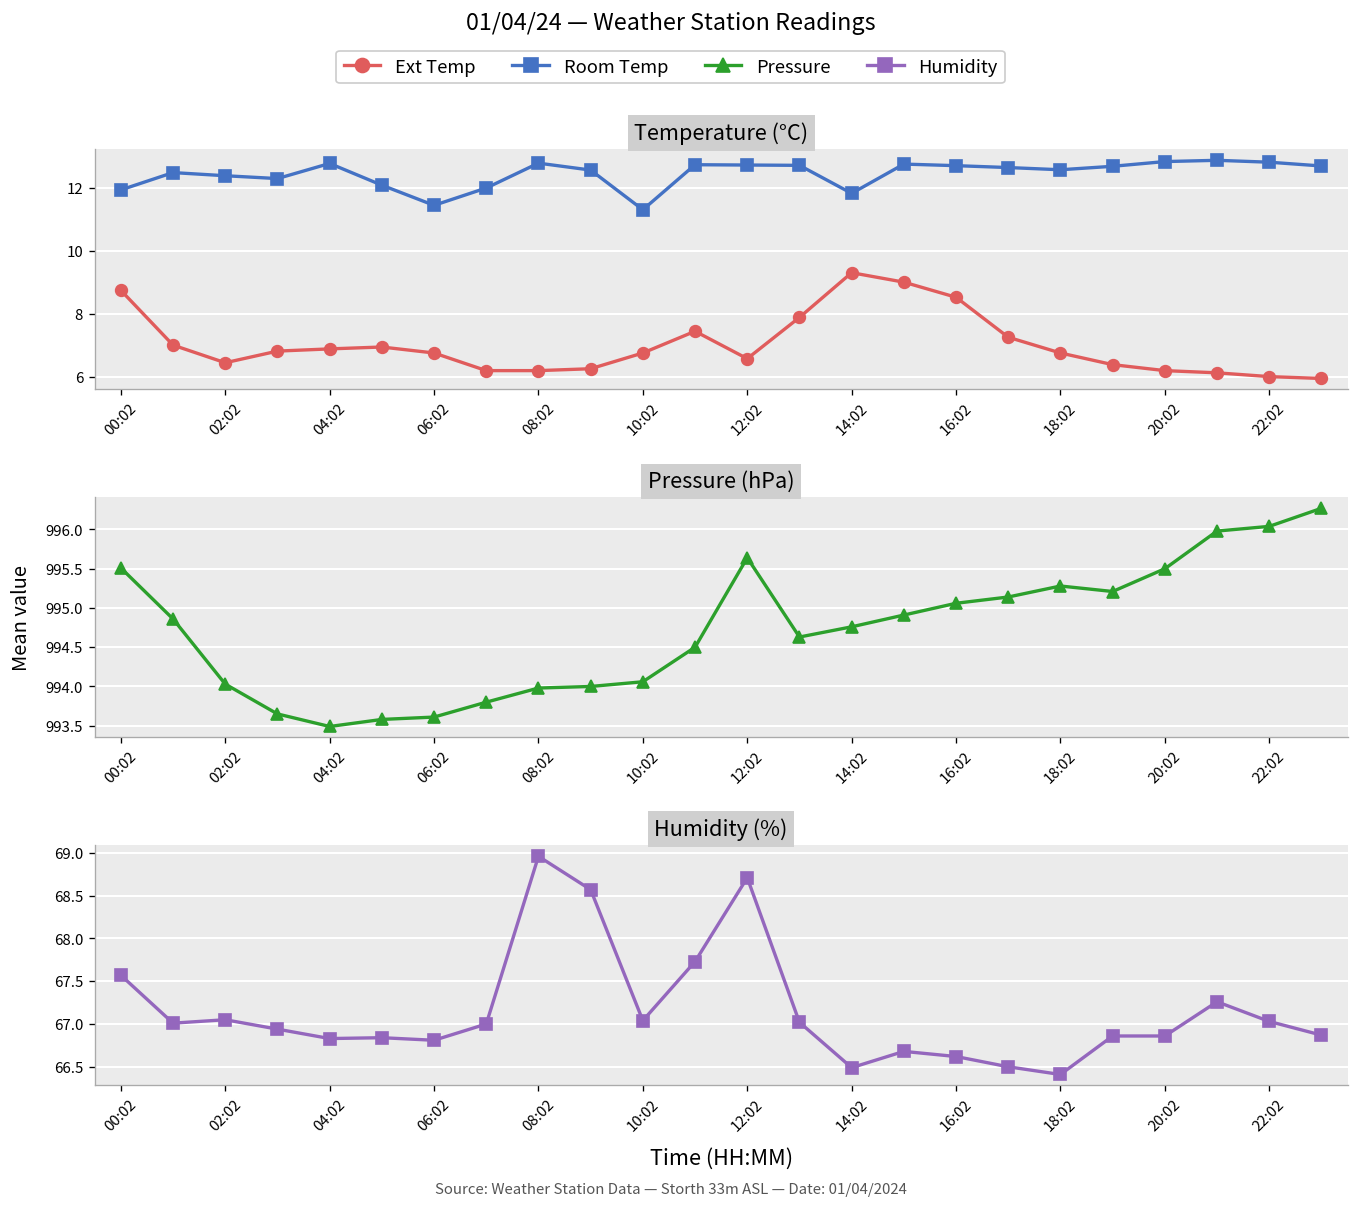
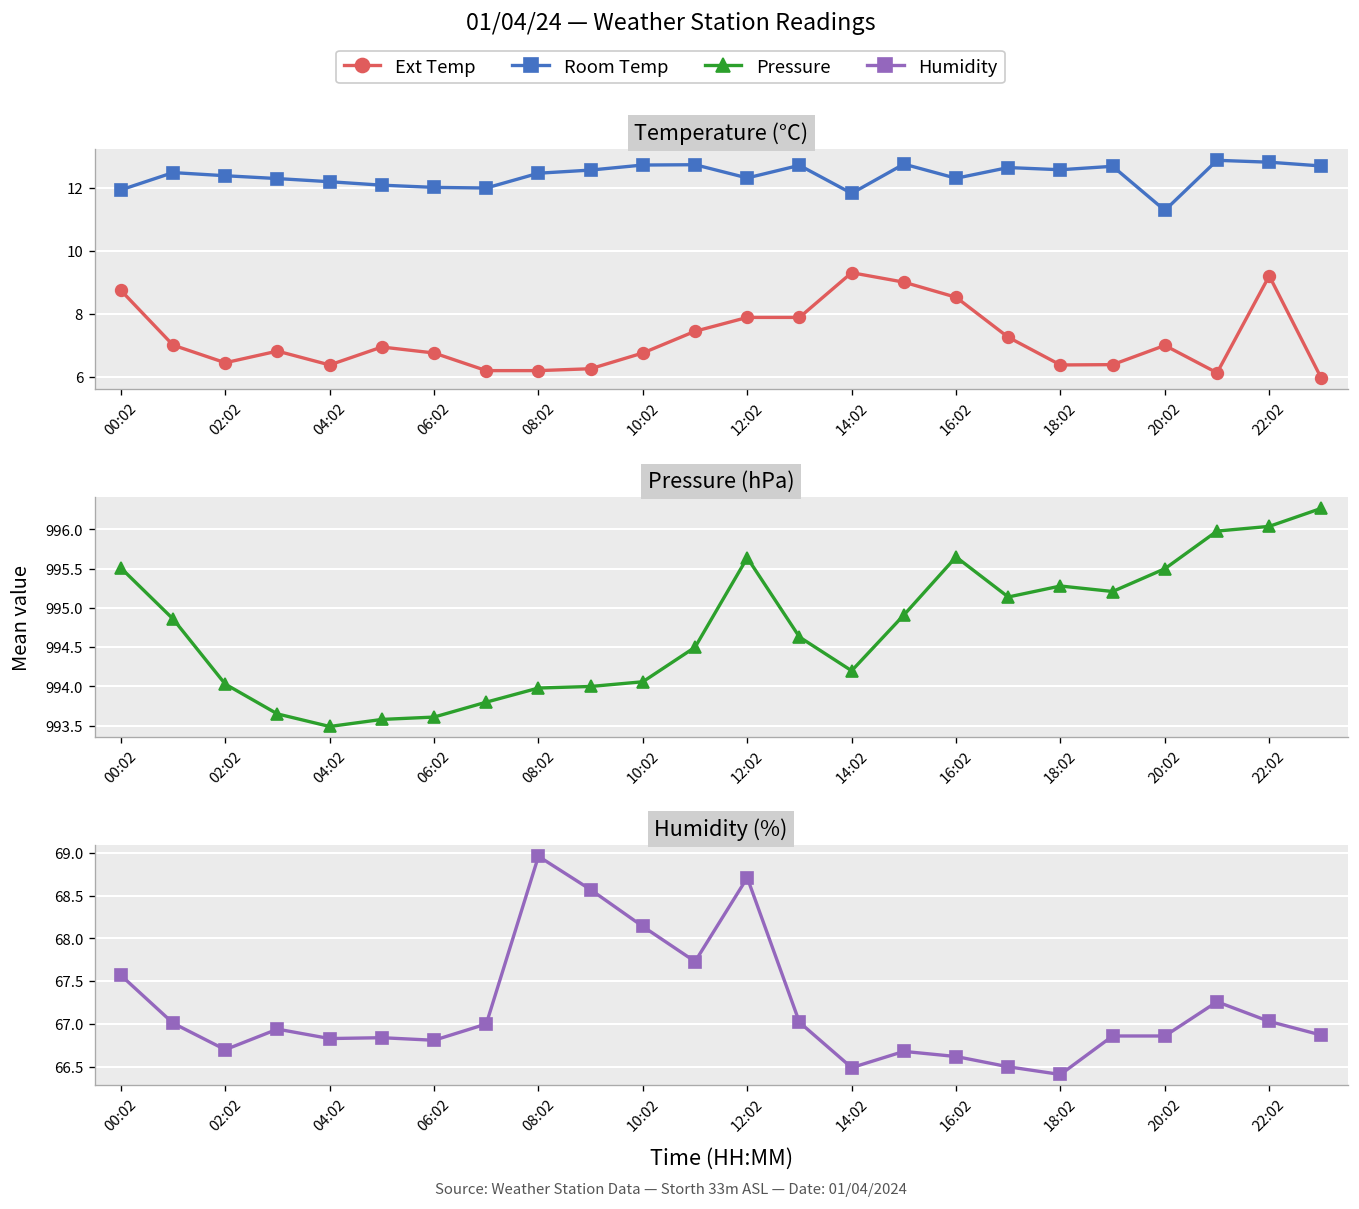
Temperature (°C), Ext Temp, 04:02: 6.9 -> 6.4
Temperature (°C), Room Temp, 04:02: 12.8 -> 12.2
Temperature (°C), Room Temp, 06:02: 11.4 -> 12.0
Temperature (°C), Room Temp, 08:02: 12.8 -> 12.5
Temperature (°C), Room Temp, 10:02: 11.3 -> 12.7
Temperature (°C), Ext Temp, 12:02: 6.6 -> 7.9
Temperature (°C), Room Temp, 12:02: 12.7 -> 12.3
Temperature (°C), Room Temp, 16:02: 12.7 -> 12.3
Temperature (°C), Ext Temp, 18:02: 6.8 -> 6.4
Temperature (°C), Ext Temp, 20:02: 6.2 -> 7.0
Temperature (°C), Room Temp, 20:02: 12.8 -> 11.3
Temperature (°C), Ext Temp, 22:02: 6.0 -> 9.2
Pressure (hPa), 14:02: 994.8 -> 994.2
Pressure (hPa), 16:02: 995.1 -> 995.7
Humidity (%), 02:02: 67.1 -> 66.7
Humidity (%), 10:02: 67.0 -> 68.1
